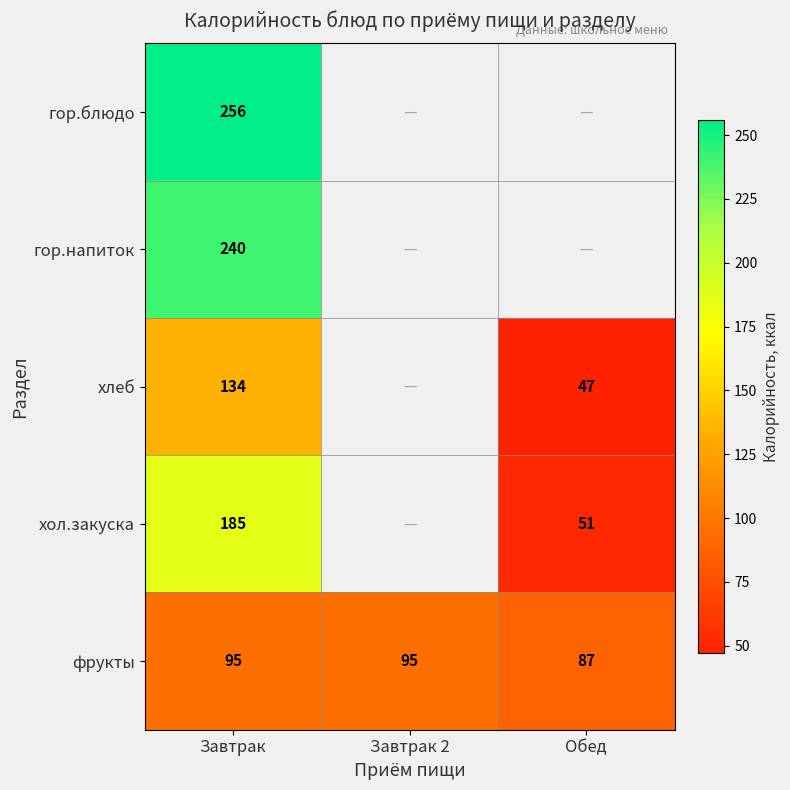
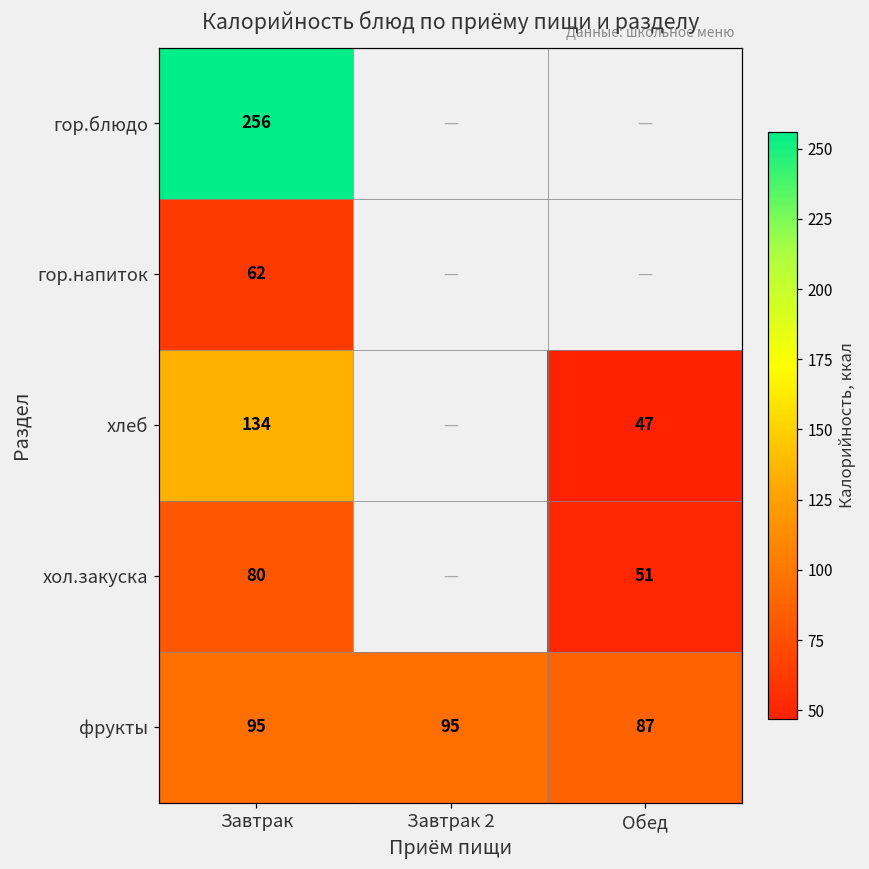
гор.напиток, Завтрак: 240 -> 62
хол.закуска, Завтрак: 185 -> 80
